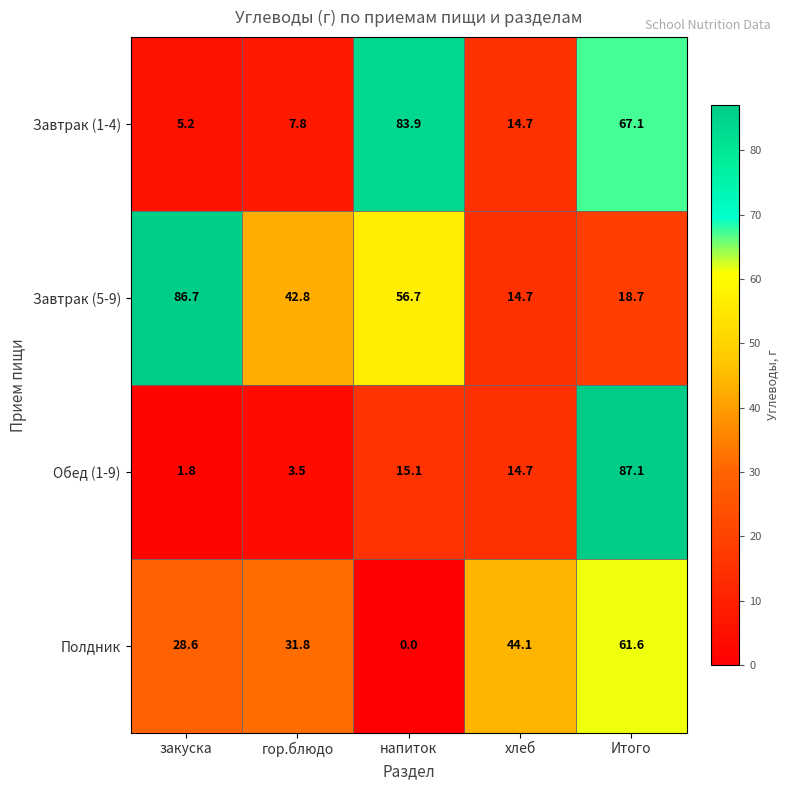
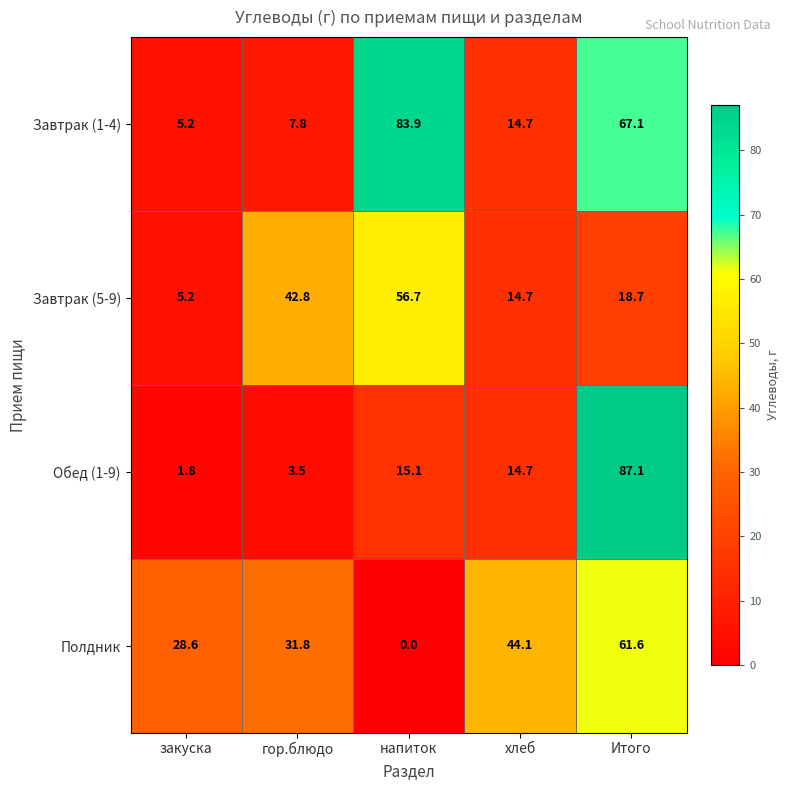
Завтрак (5-9), закуска: 86.7 -> 5.2
